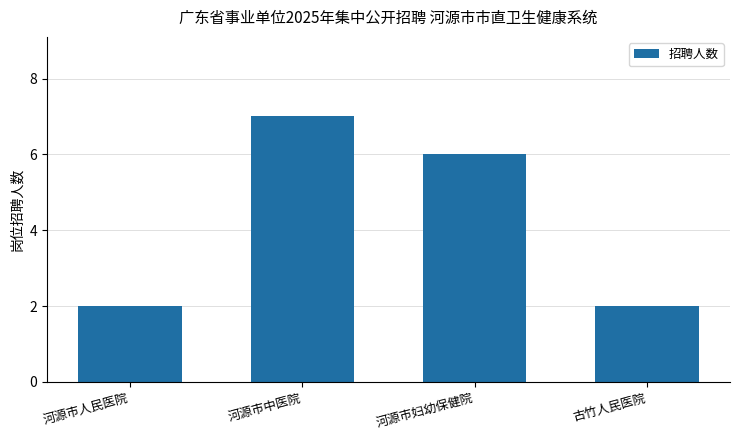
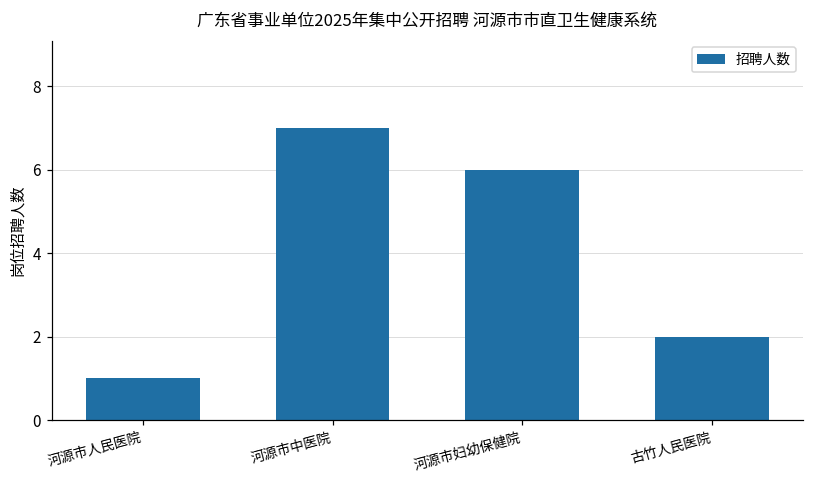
河源市人民医院: 2 -> 1
